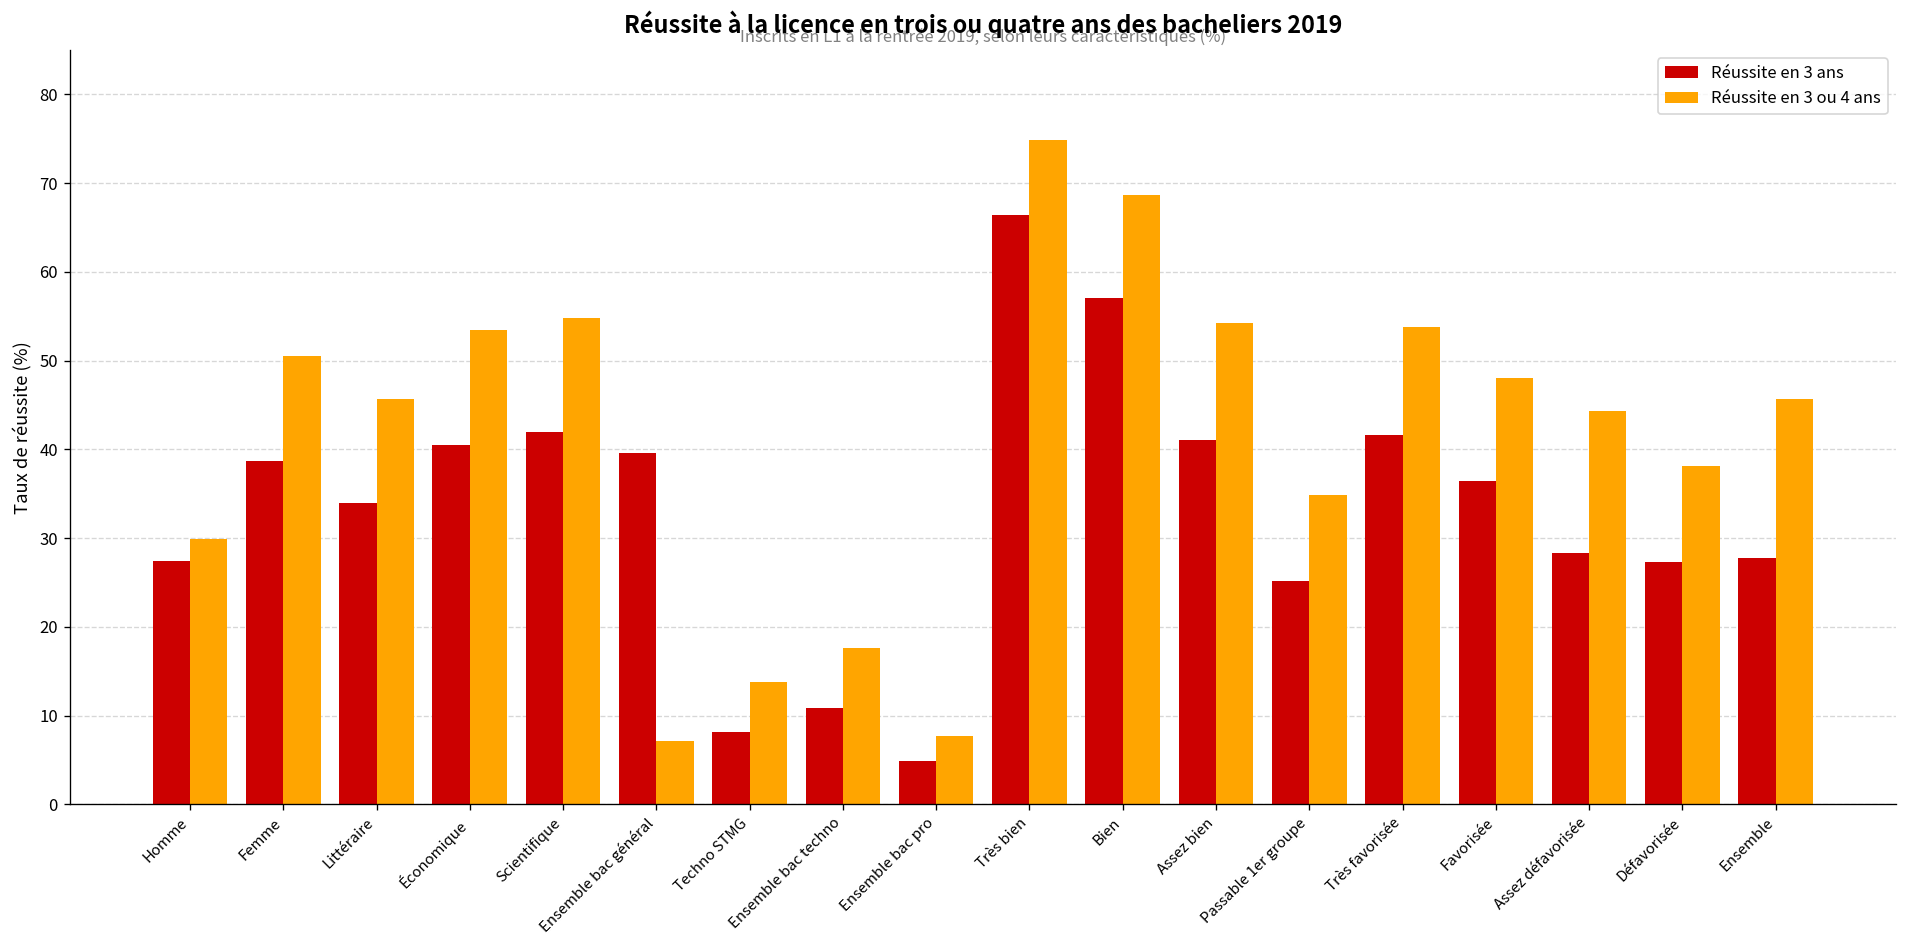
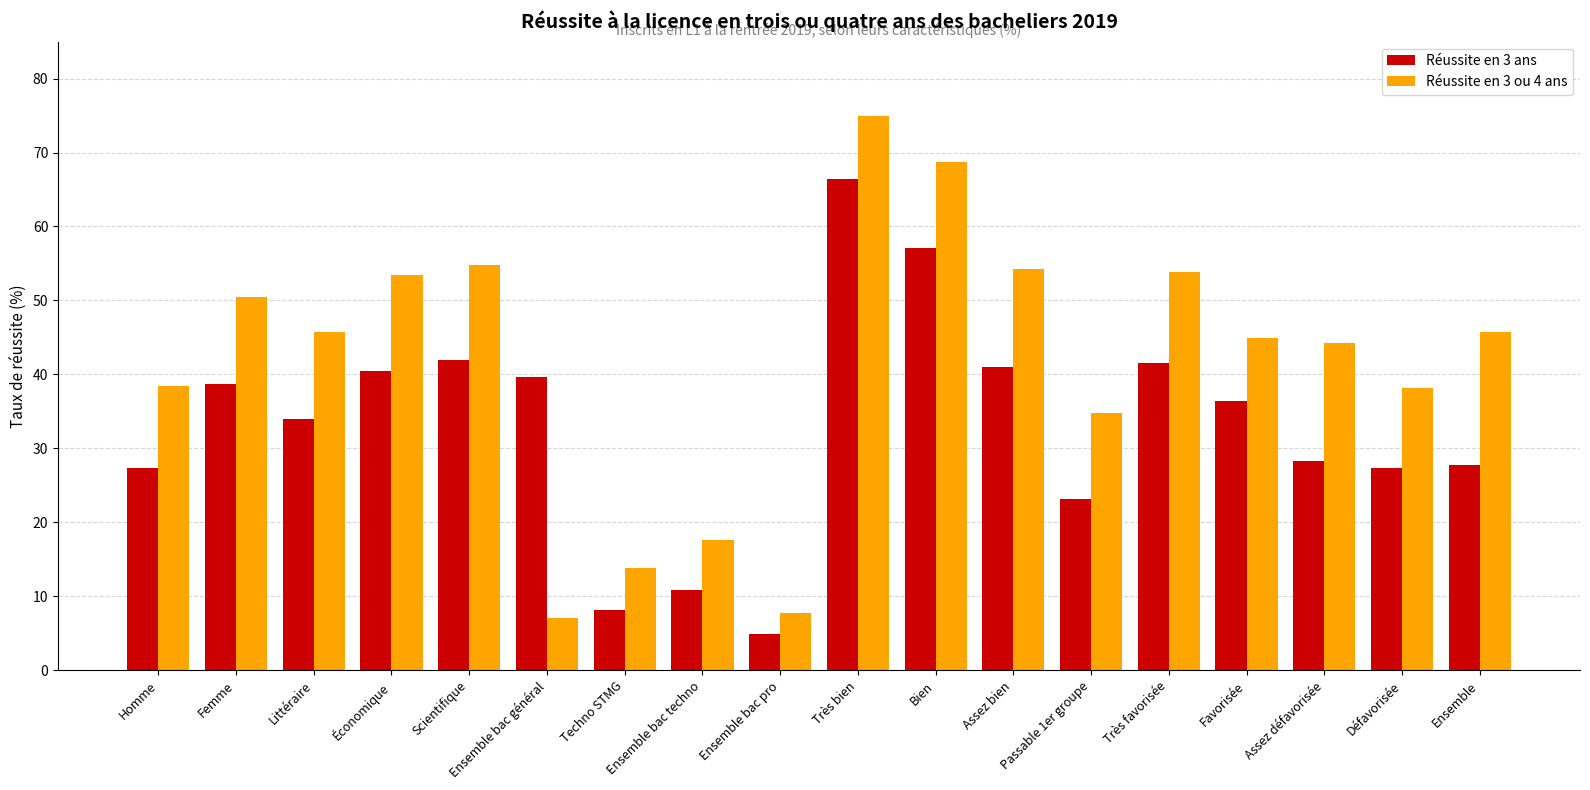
Réussite en 3 ou 4 ans, Homme: 30 -> 38
Réussite en 3 ans, Passable 1er groupe: 25 -> 23
Réussite en 3 ou 4 ans, Favorisée: 48 -> 45
